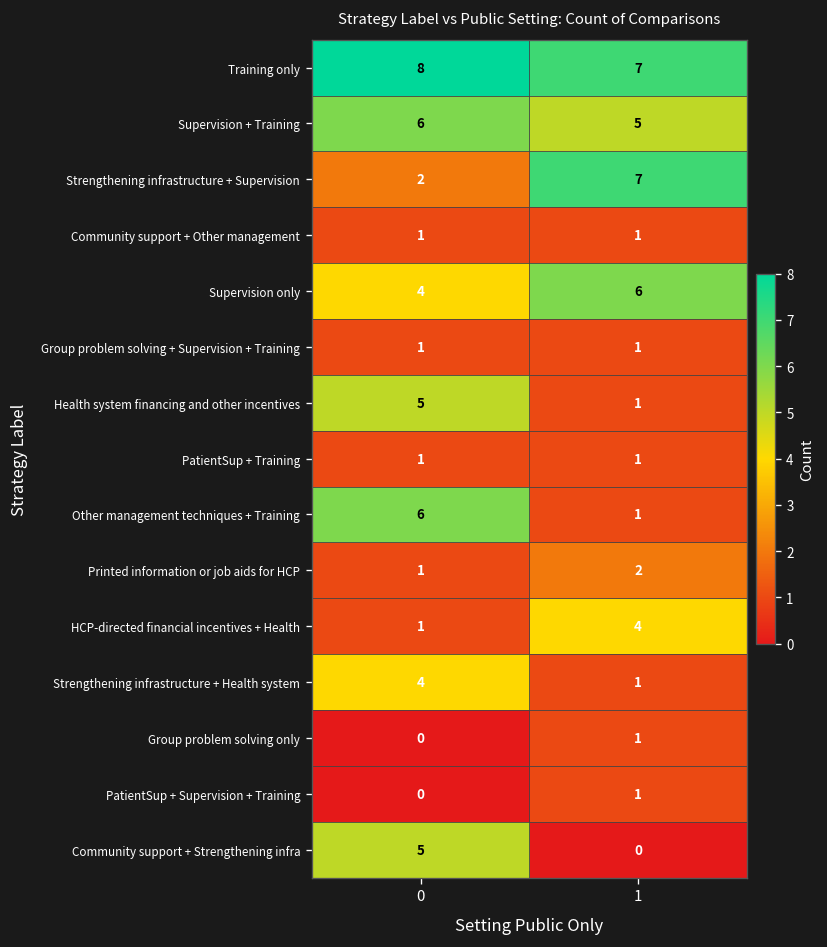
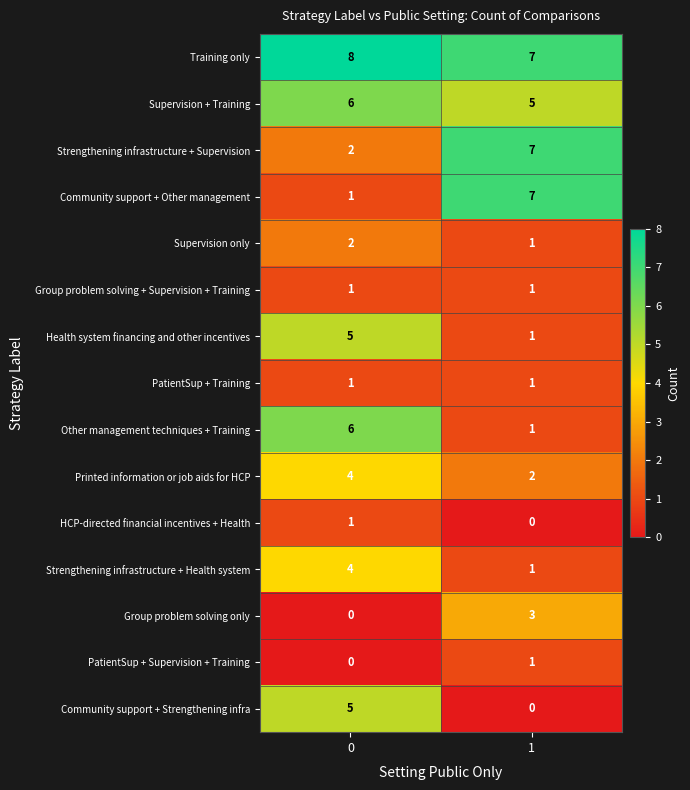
Community support + Other management, 1: 1 -> 7
Supervision only, 0: 4 -> 2
Supervision only, 1: 6 -> 1
Printed information or job aids for HCP, 0: 1 -> 4
HCP-directed financial incentives + Health, 1: 4 -> 0
Group problem solving only, 1: 1 -> 3
